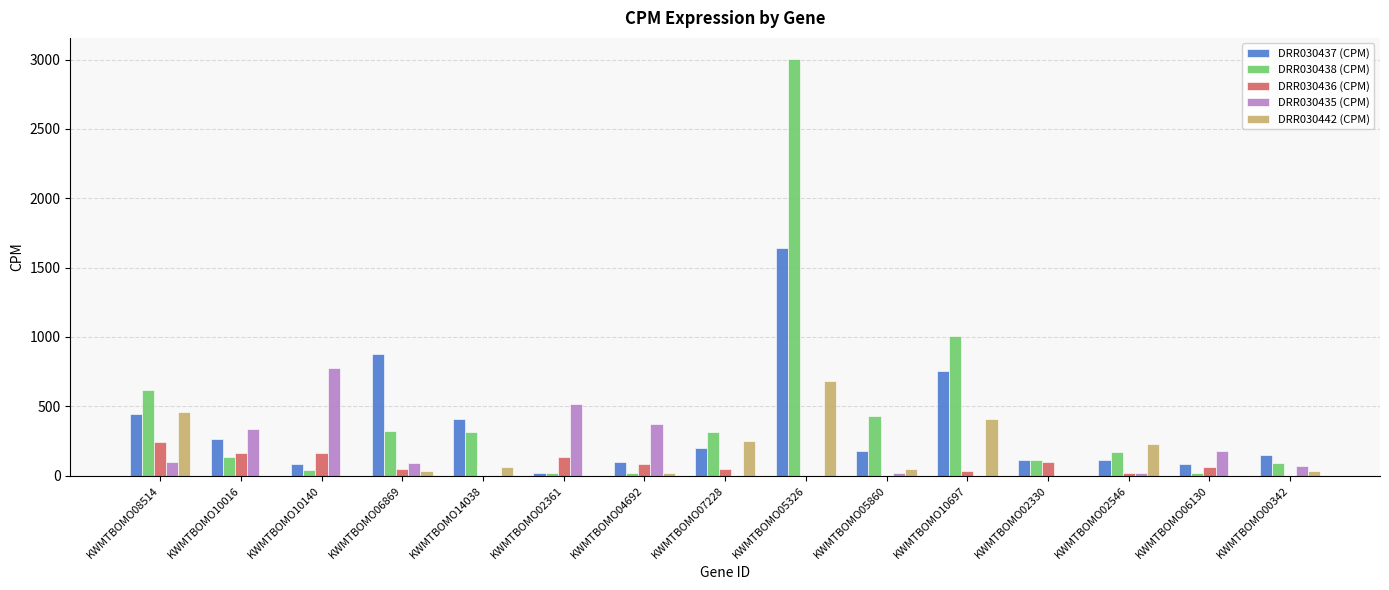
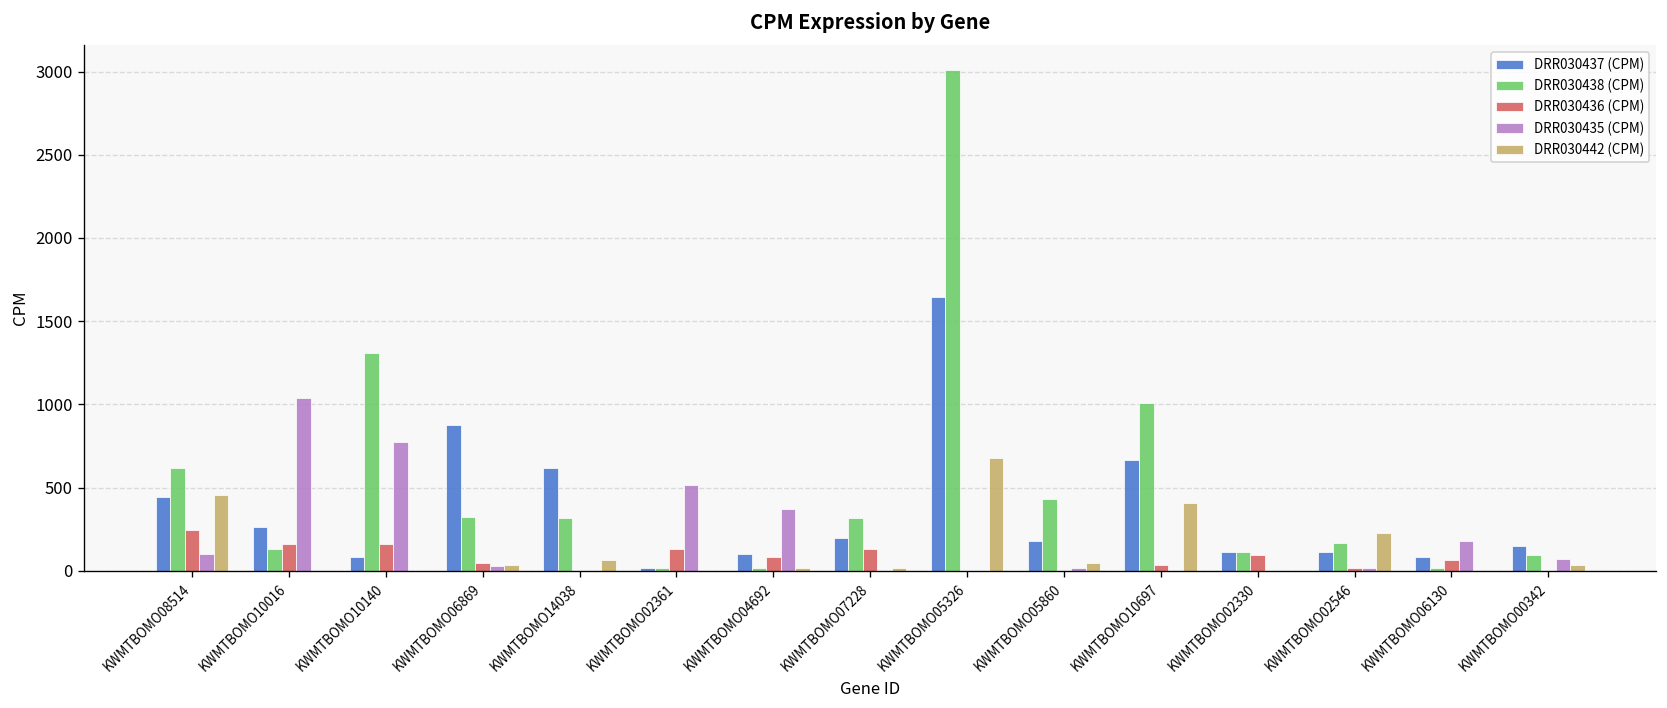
DRR030435 (CPM), KWMTBOMO10016: 340 -> 1040
DRR030438 (CPM), KWMTBOMO10140: 40 -> 1310
DRR030435 (CPM), KWMTBOMO06869: 90 -> 30
DRR030437 (CPM), KWMTBOMO14038: 410 -> 620
DRR030436 (CPM), KWMTBOMO07228: 50 -> 130
DRR030442 (CPM), KWMTBOMO07228: 250 -> 20
DRR030437 (CPM), KWMTBOMO10697: 750 -> 670
